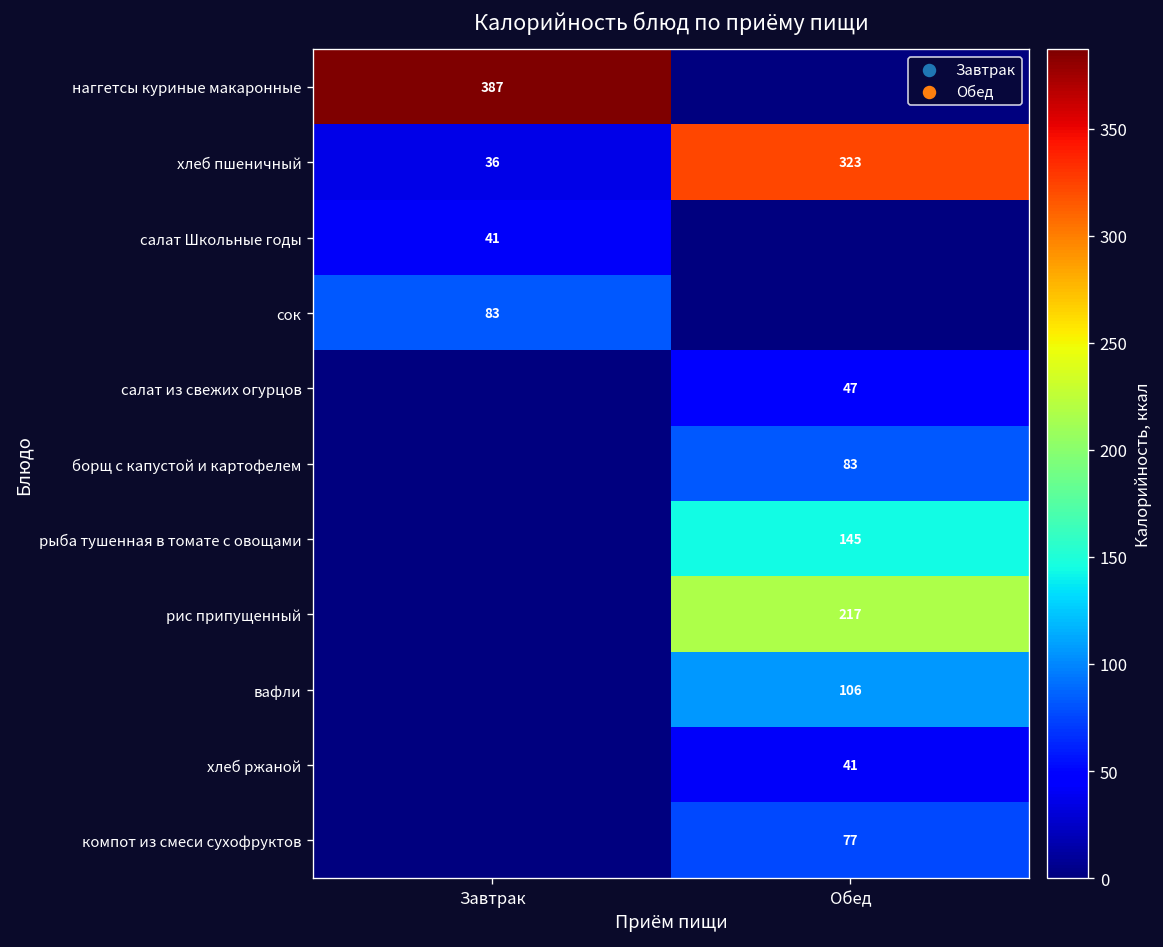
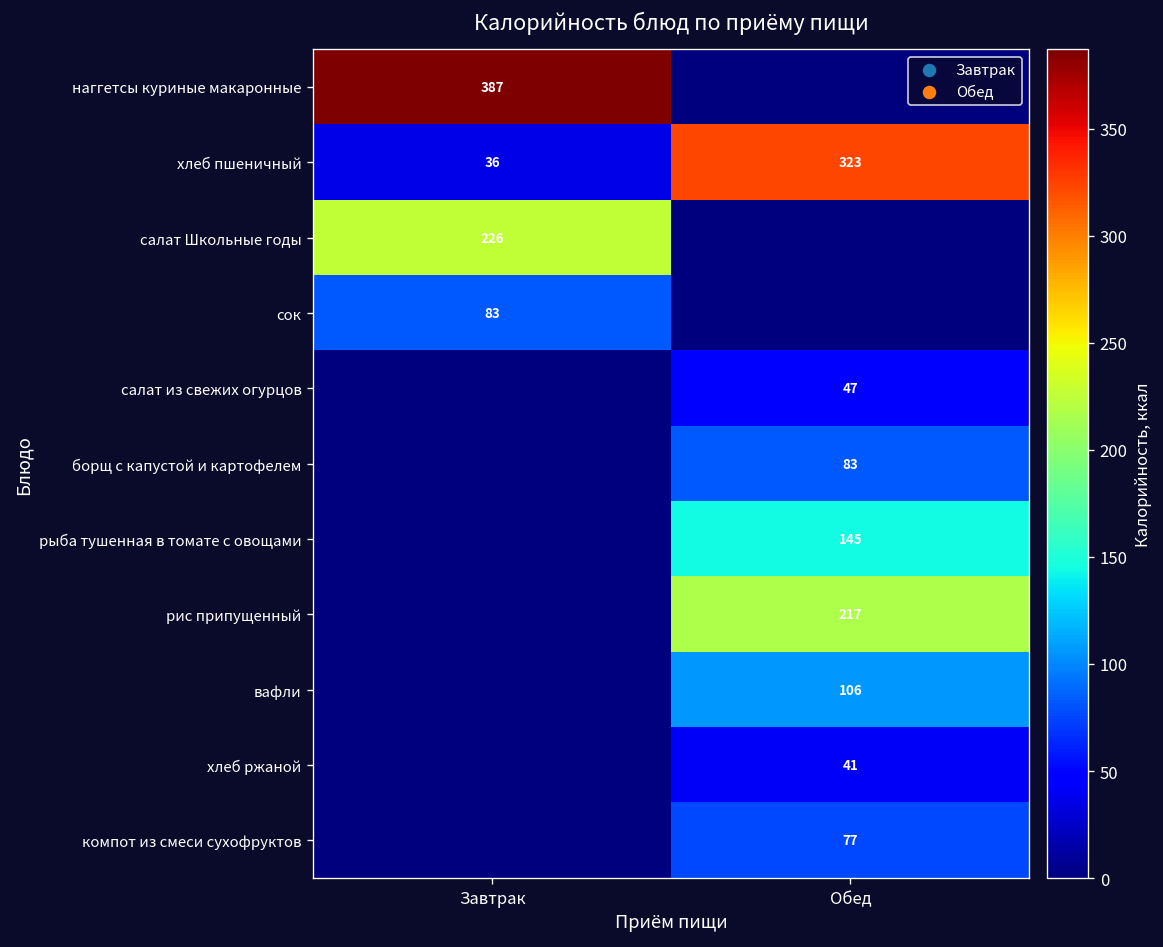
салат Школьные годы, Завтрак: 41 -> 226
